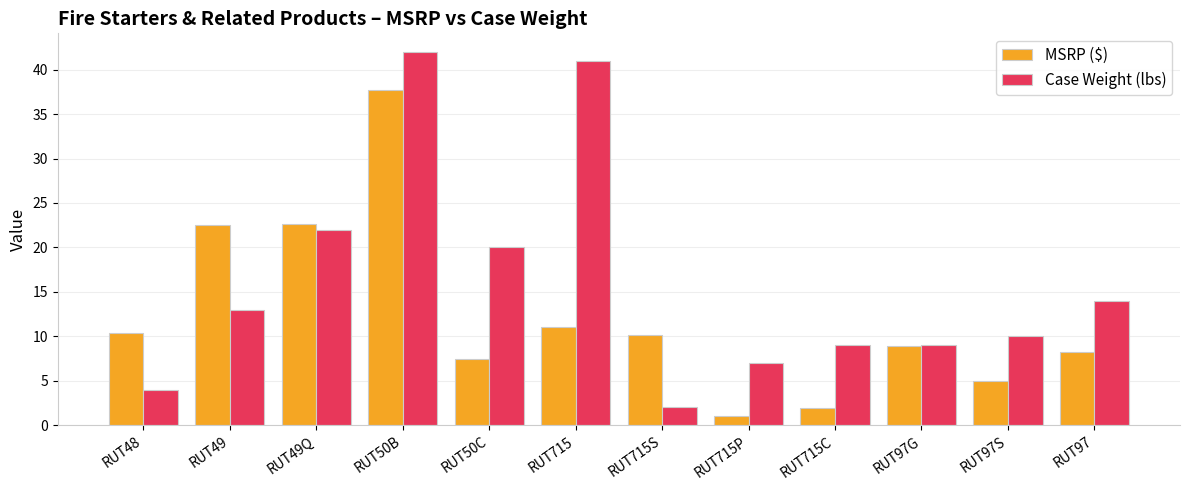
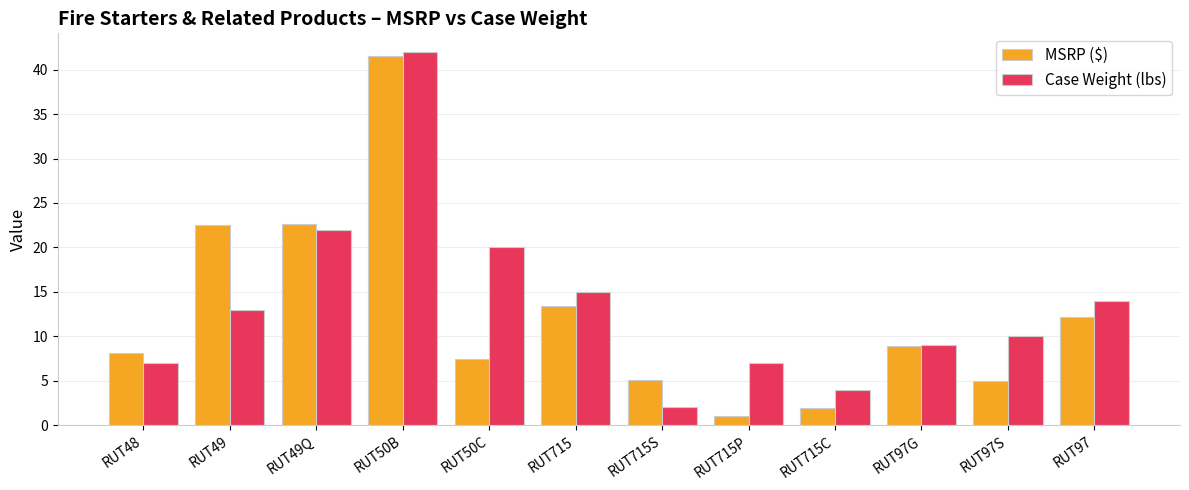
MSRP ($), RUT48: 10 -> 8
Case Weight (lbs), RUT48: 4 -> 7
MSRP ($), RUT50B: 38 -> 42
MSRP ($), RUT715: 11 -> 13
Case Weight (lbs), RUT715: 41 -> 15
MSRP ($), RUT715S: 10 -> 5
Case Weight (lbs), RUT715C: 9 -> 4
MSRP ($), RUT97: 8 -> 12
